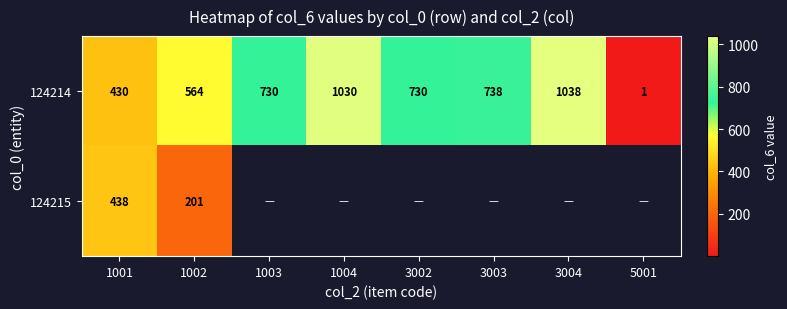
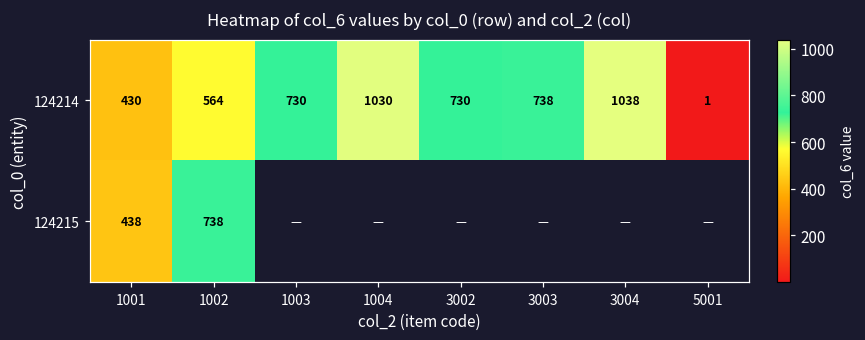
124215, 1002: 201 -> 738
